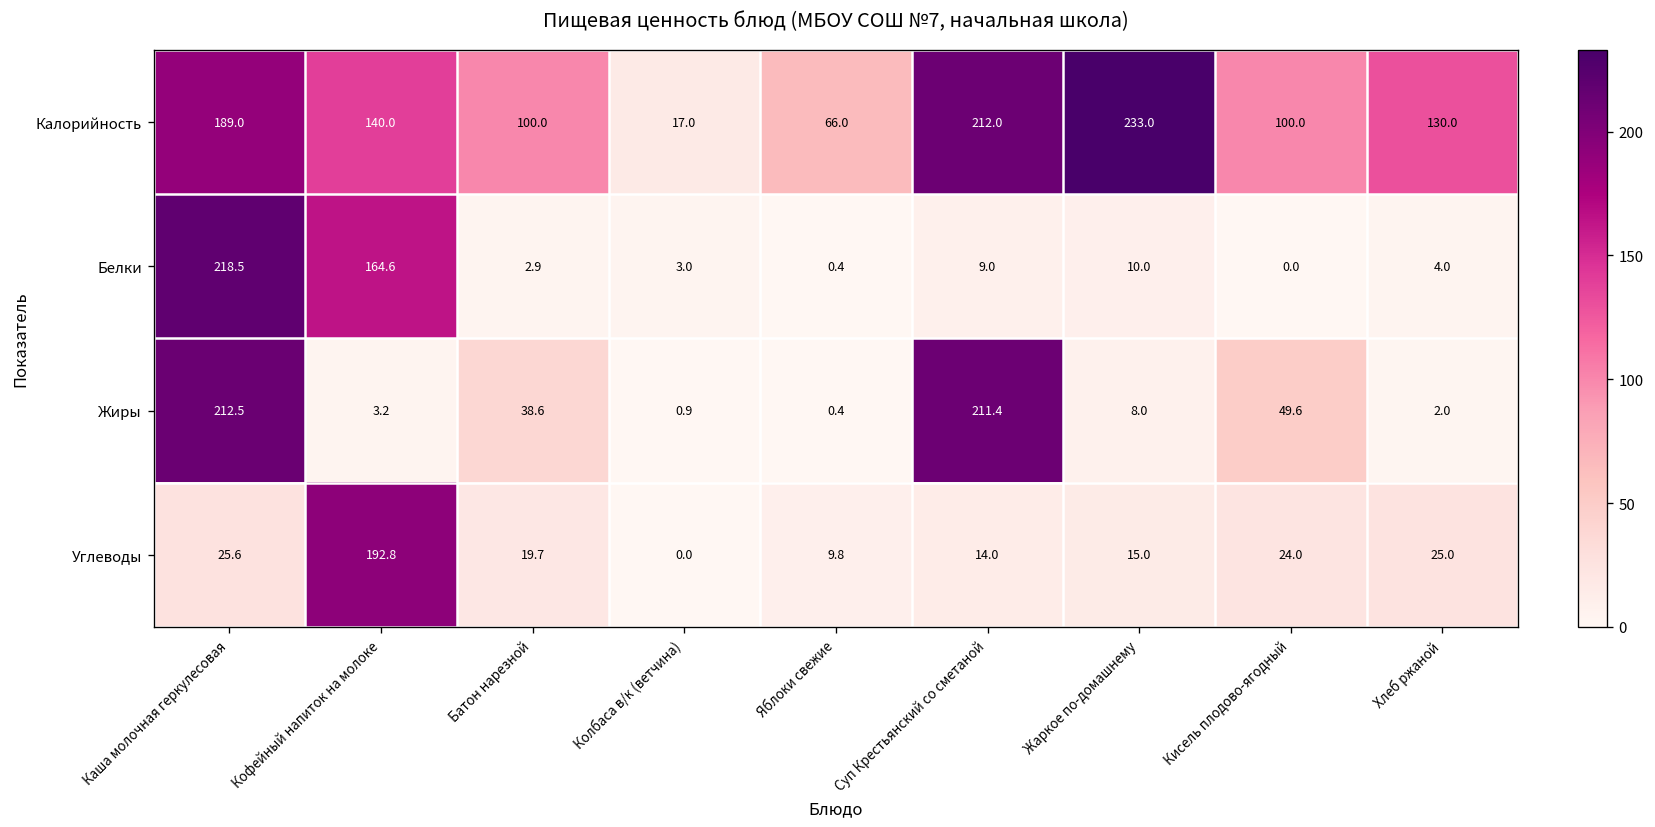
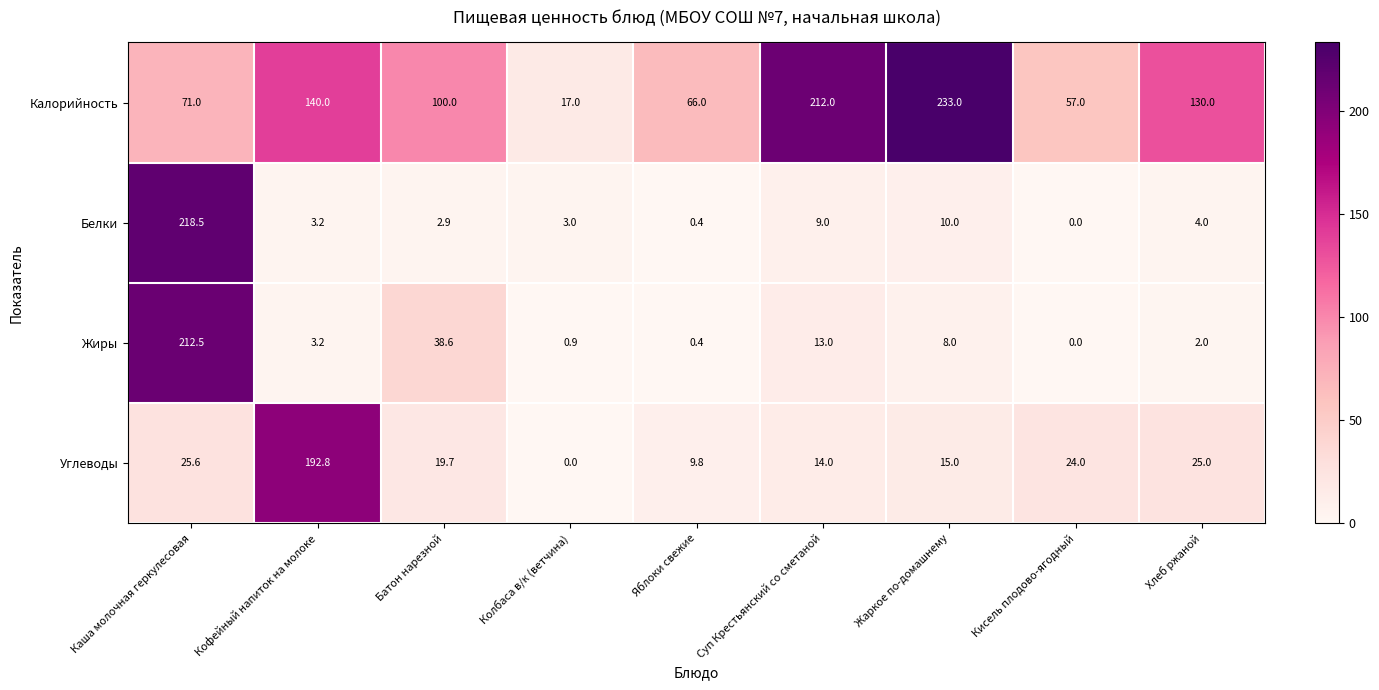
Калорийность, Каша молочная геркулесовая: 189.0 -> 71.0
Калорийность, Кисель плодово-ягодный: 100.0 -> 57.0
Белки, Кофейный напиток на молоке: 164.6 -> 3.2
Жиры, Суп Крестьянский со сметаной: 211.4 -> 13.0
Жиры, Кисель плодово-ягодный: 49.6 -> 0.0
